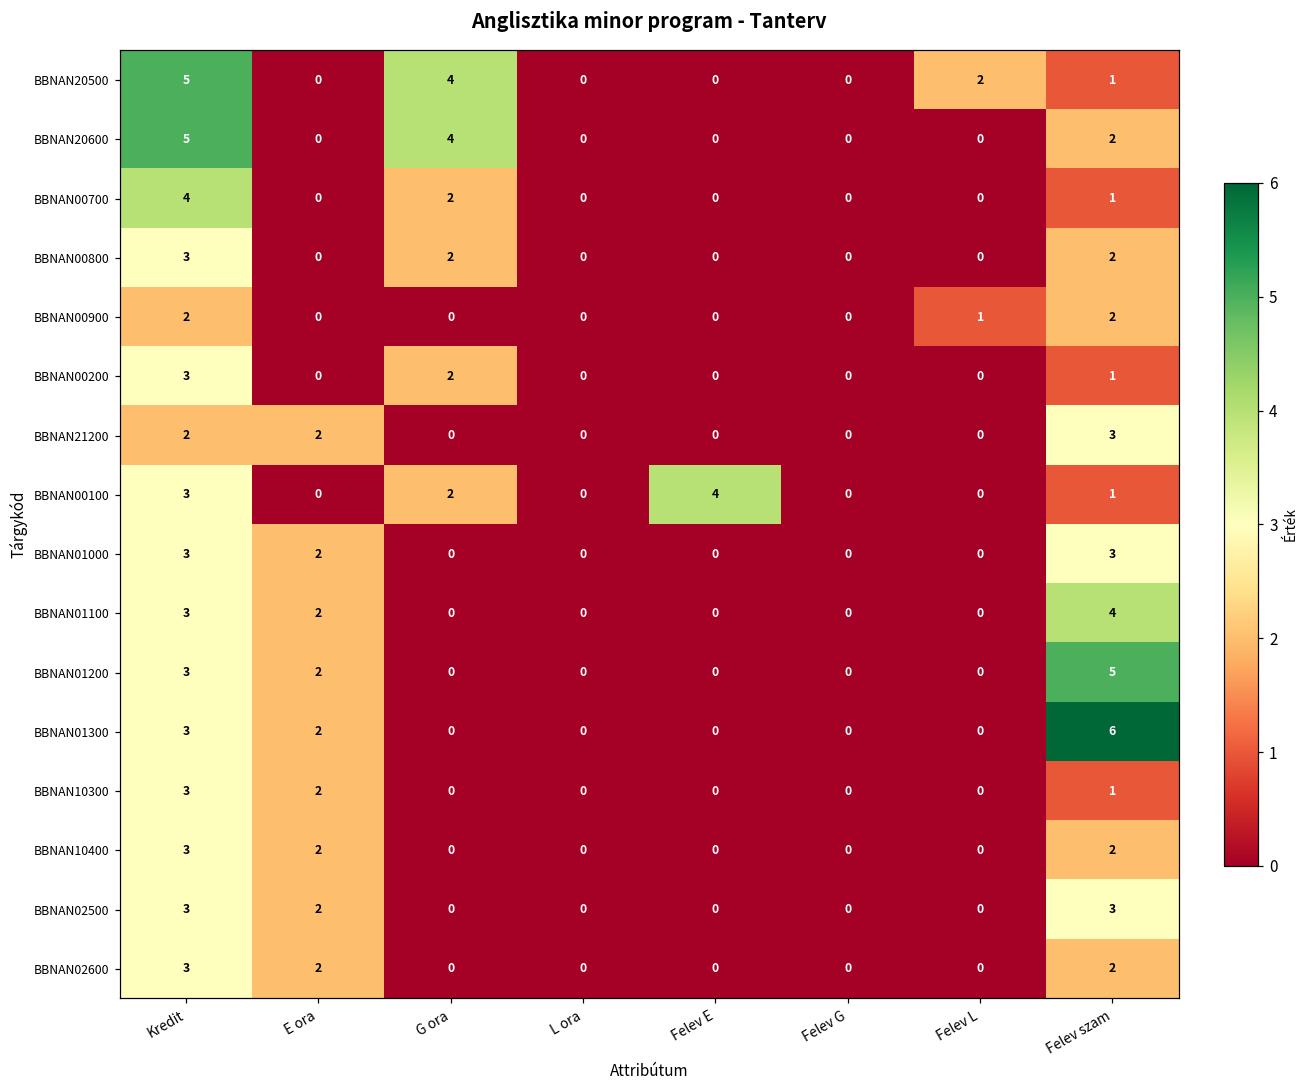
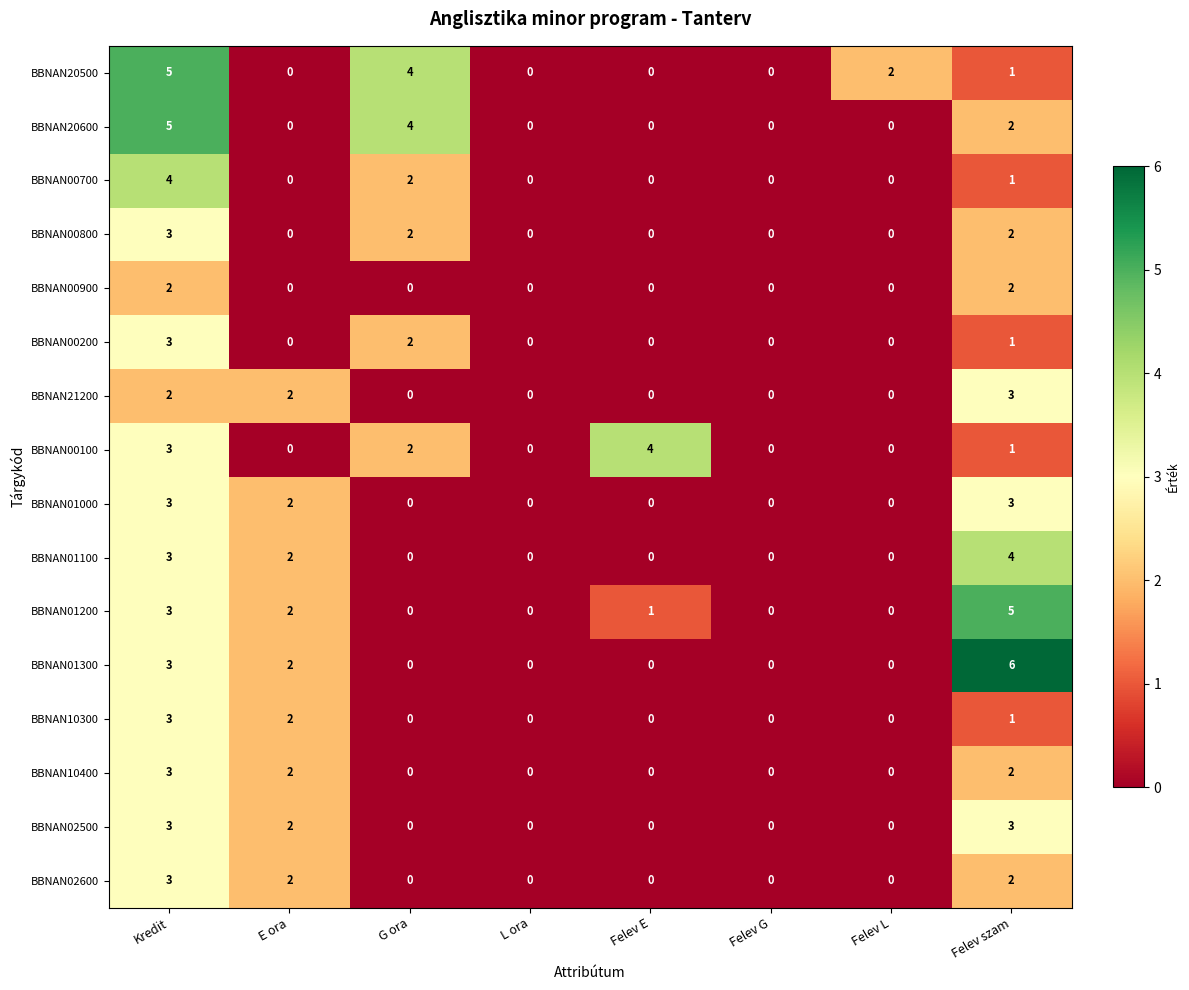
BBNAN00900, Felev L: 1 -> 0
BBNAN01200, Felev E: 0 -> 1
